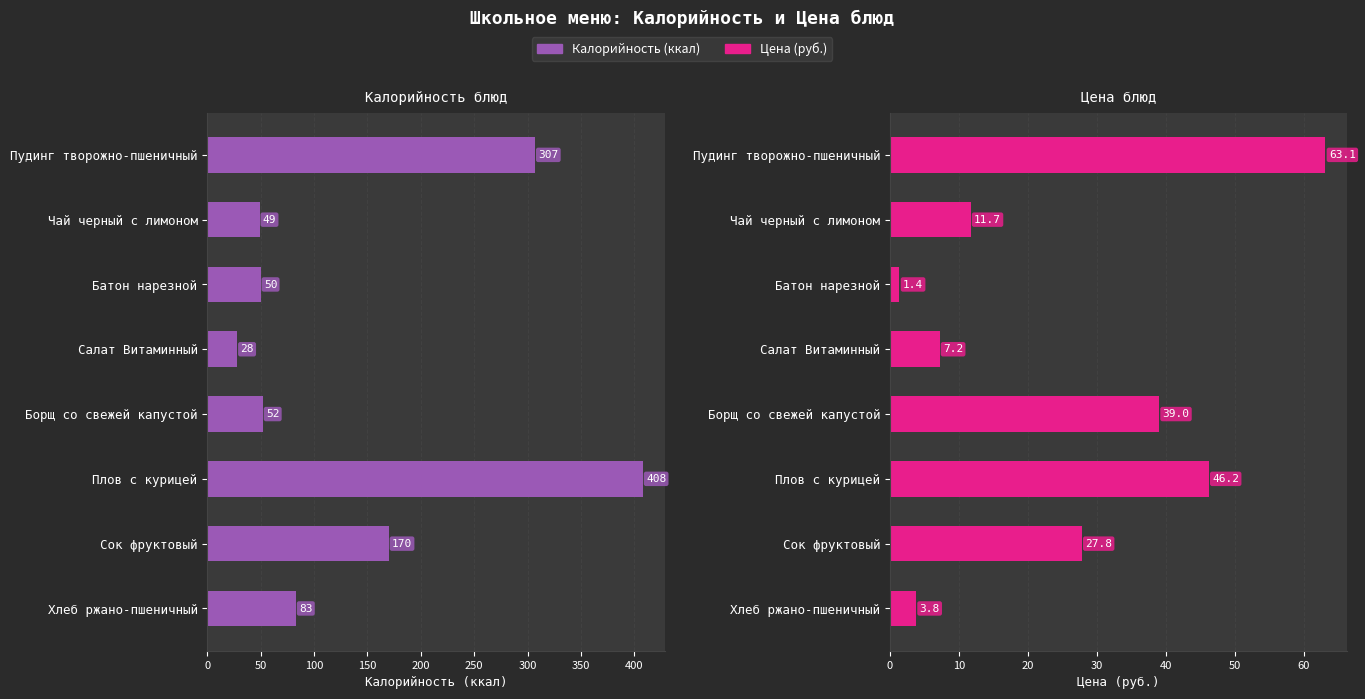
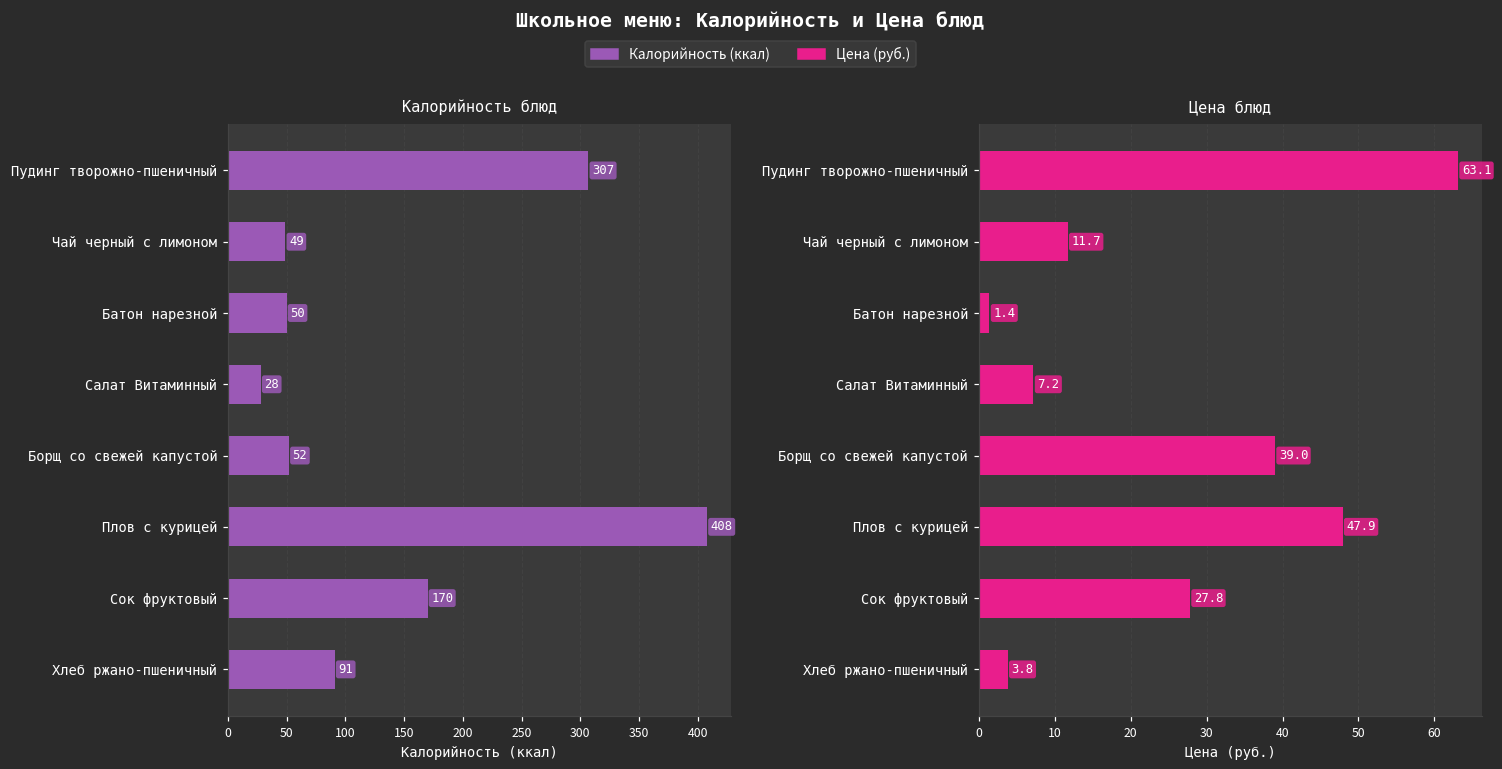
Калорийность блюд, Хлеб ржано-пшеничный: 83 -> 91
Цена блюд, Плов с курицей: 46.2 -> 47.9
